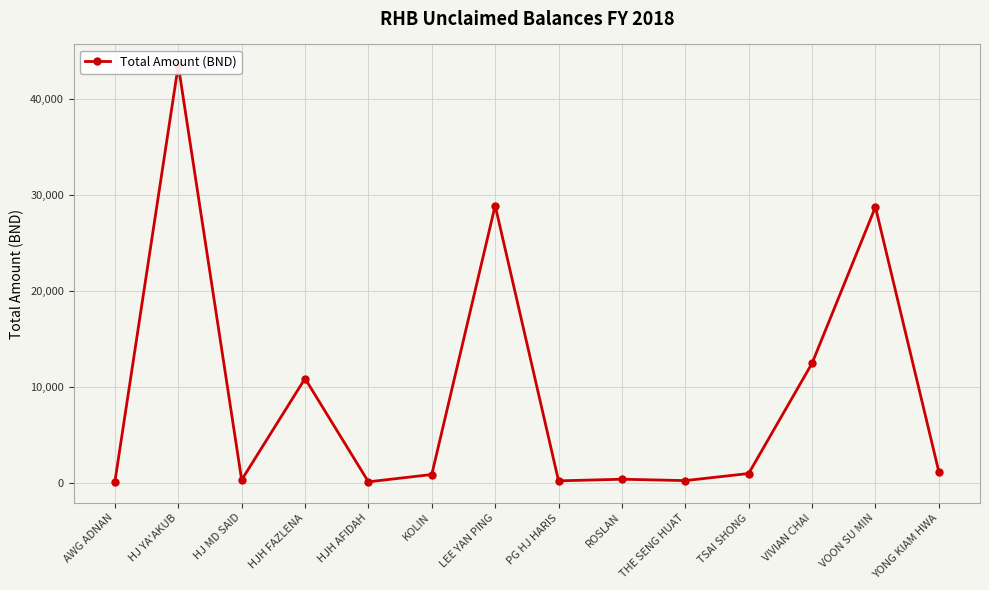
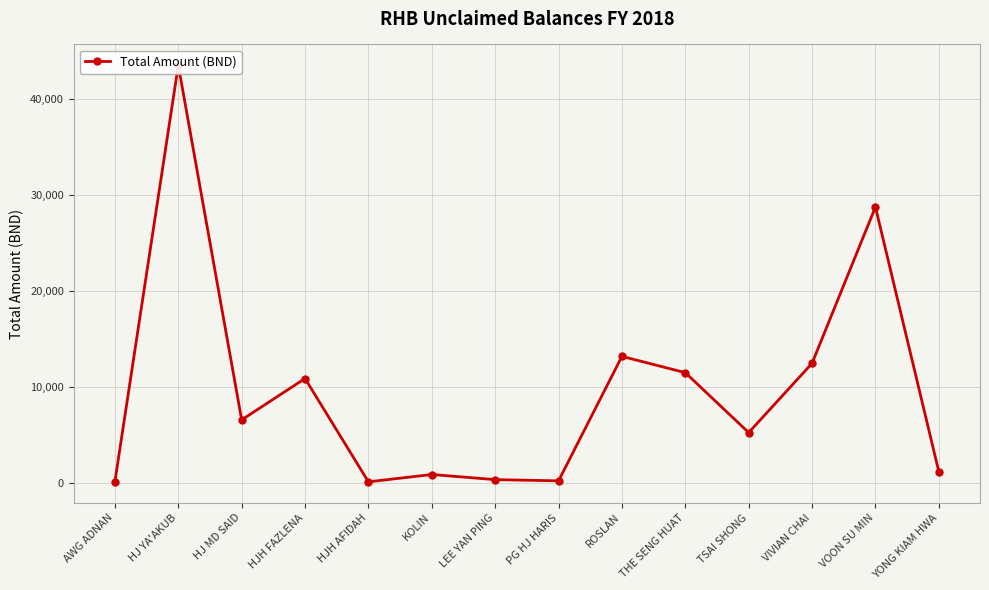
HJ MD SAID: 0 -> 7,000
LEE YAN PING: 29,000 -> 0
ROSLAN: 0 -> 13,000
THE SENG HUAT: 0 -> 11,000
TSAI SHONG: 1,000 -> 5,000
